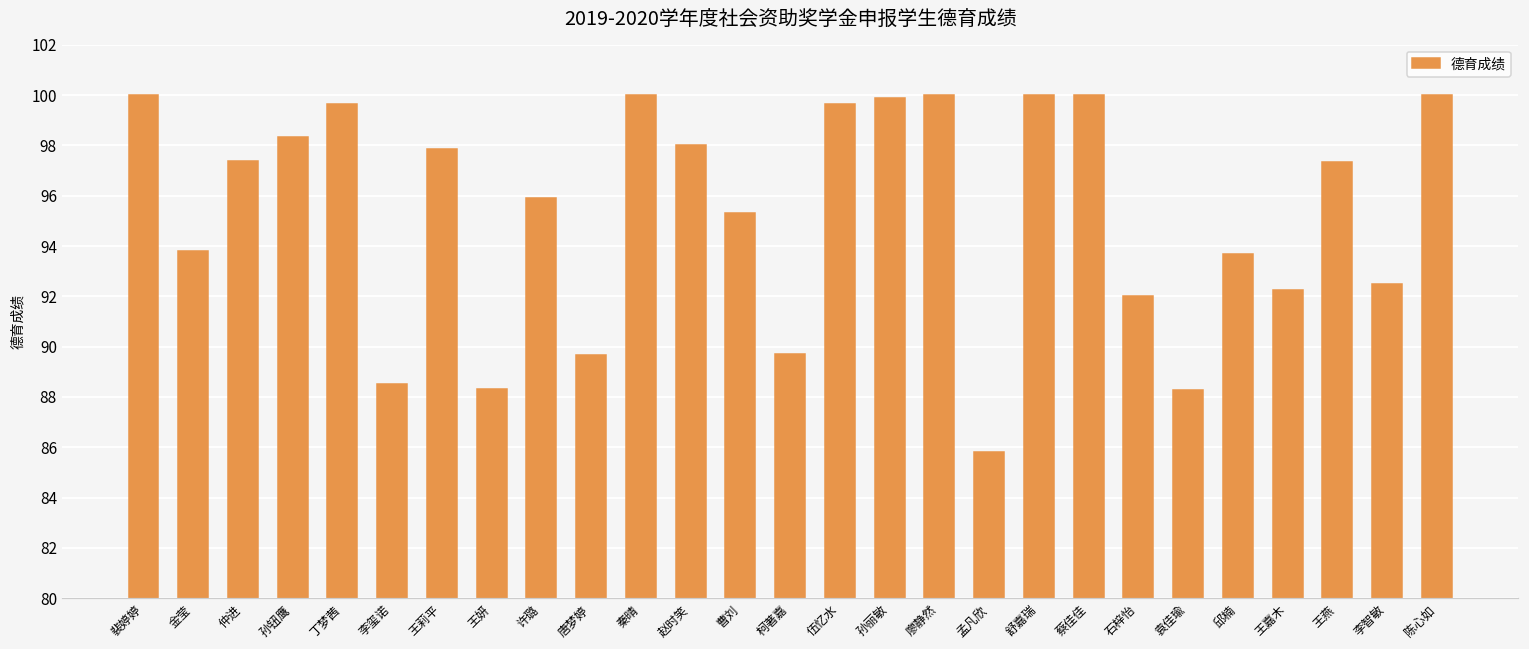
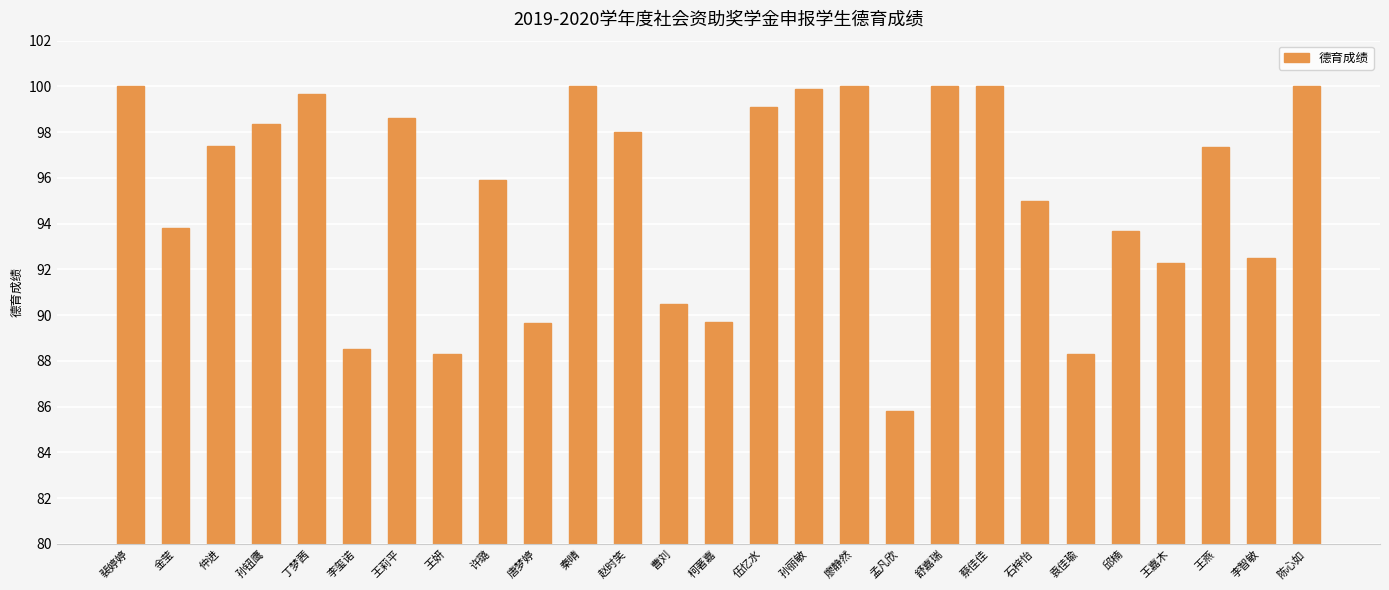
王莉平: 97.9 -> 98.6
曹刘: 95.3 -> 90.5
伍忆水: 99.7 -> 99.1
石梓怡: 92 -> 95
